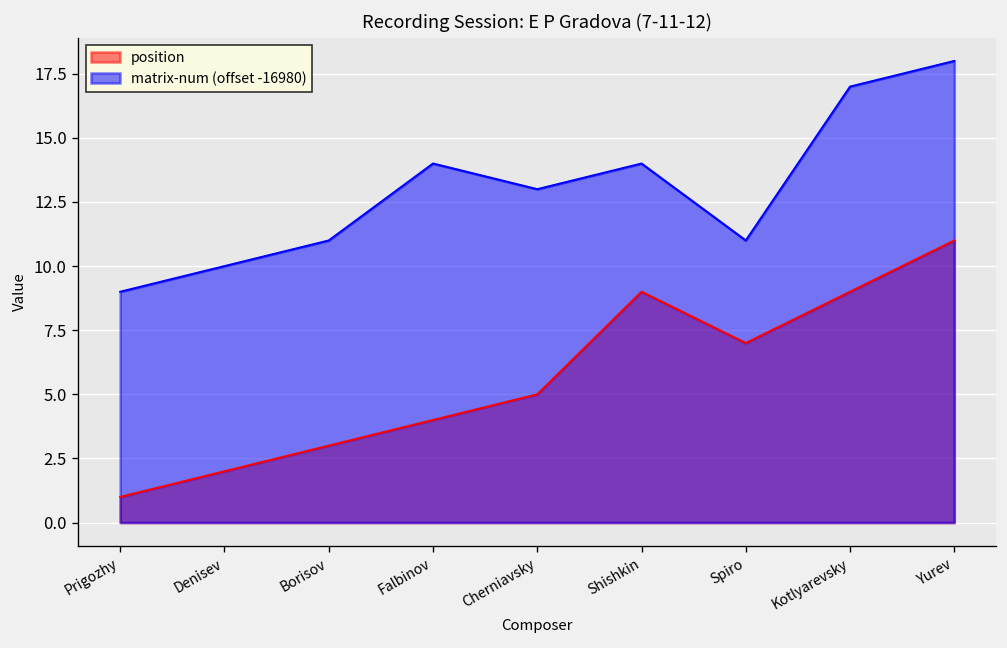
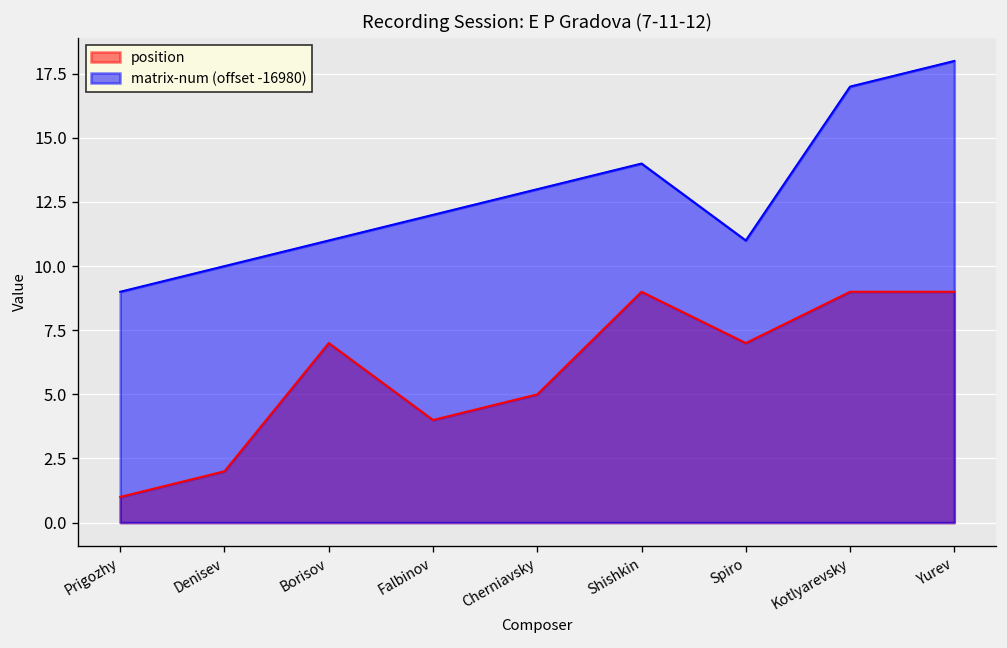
position, Borisov: 3 -> 7
matrix-num (offset -16980), Falbinov: 14.0 -> 12.0
position, Yurev: 11 -> 9
